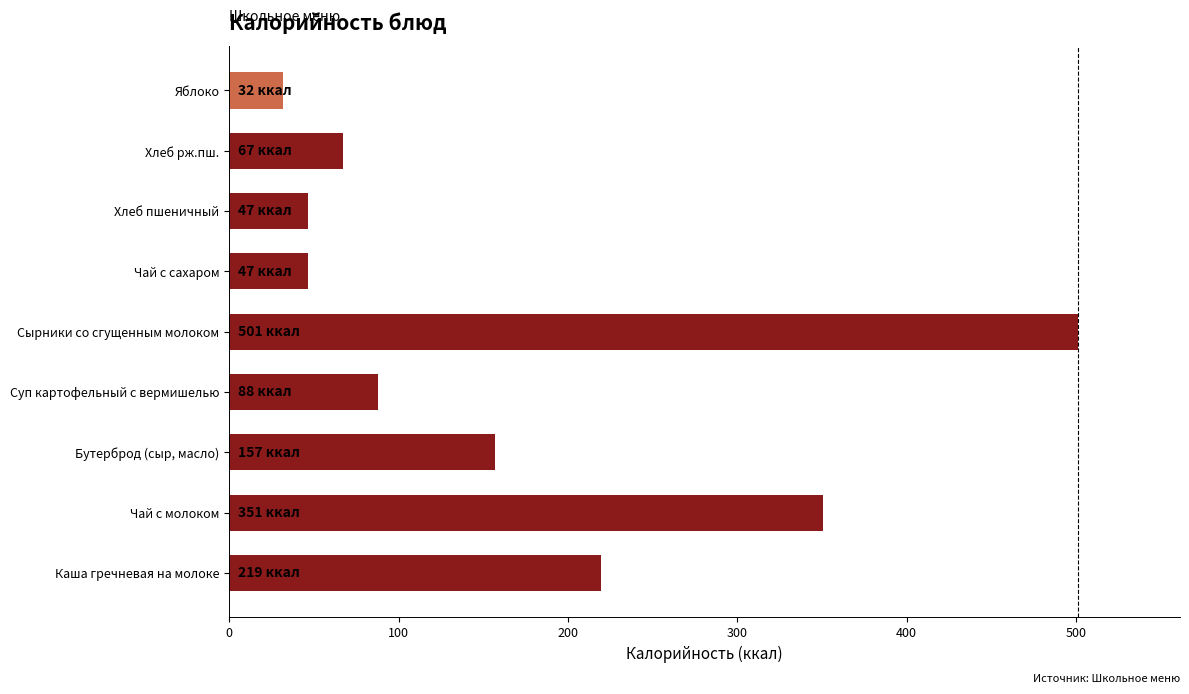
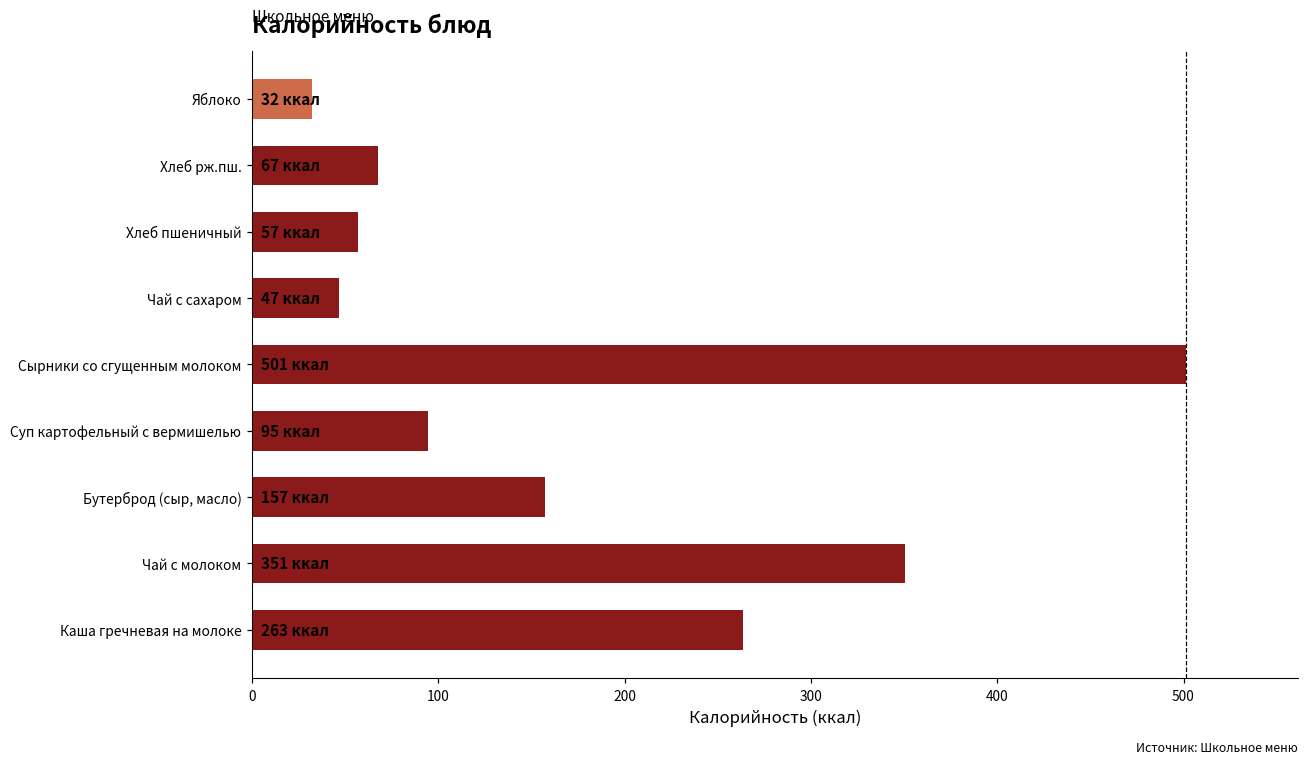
Хлеб пшеничный: 47 -> 57
Суп картофельный с вермишелью: 88 -> 95
Каша гречневая на молоке: 219 -> 263
